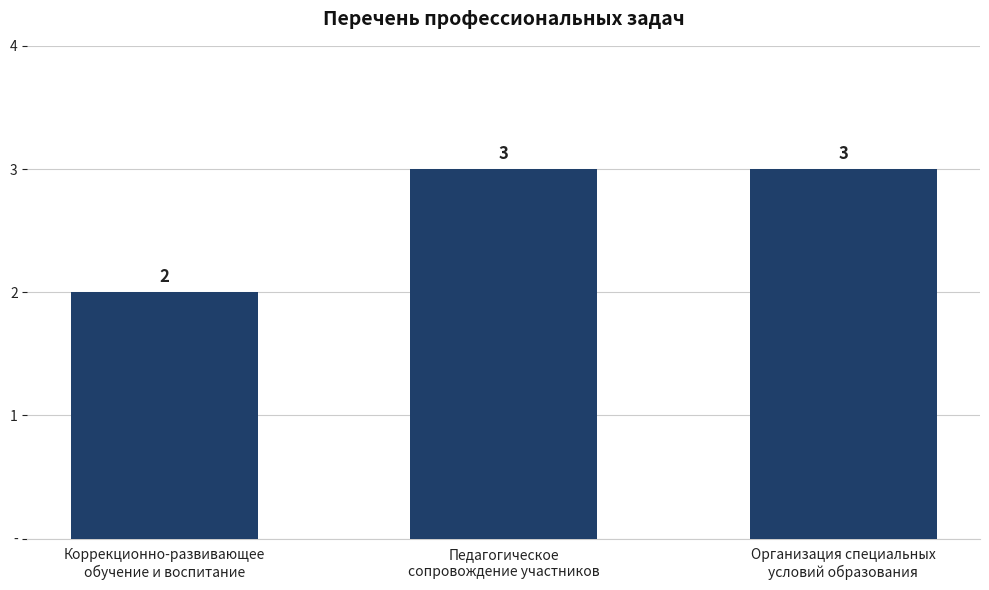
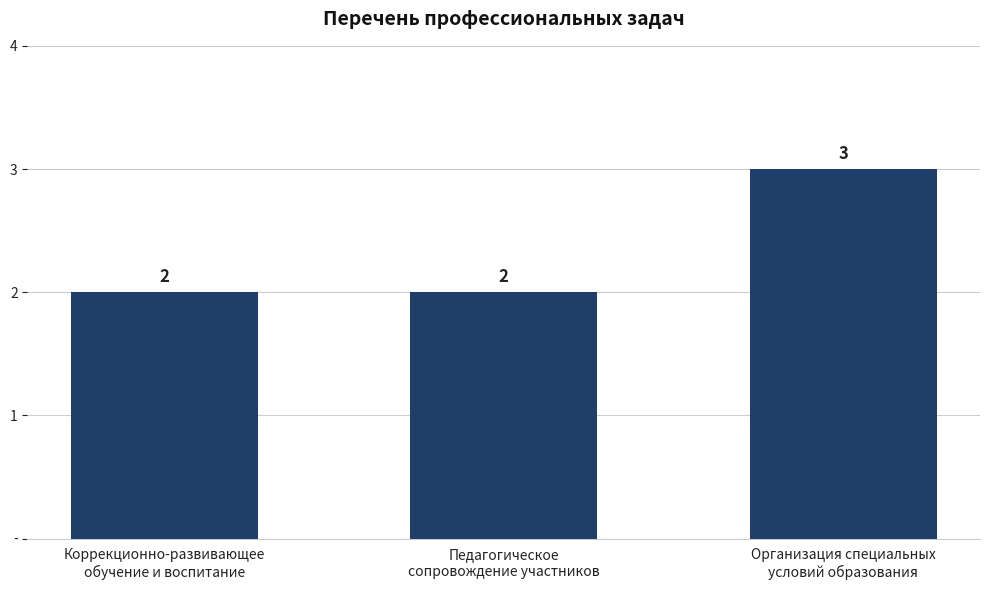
Педагогическое сопровождение участников: 3 -> 2
